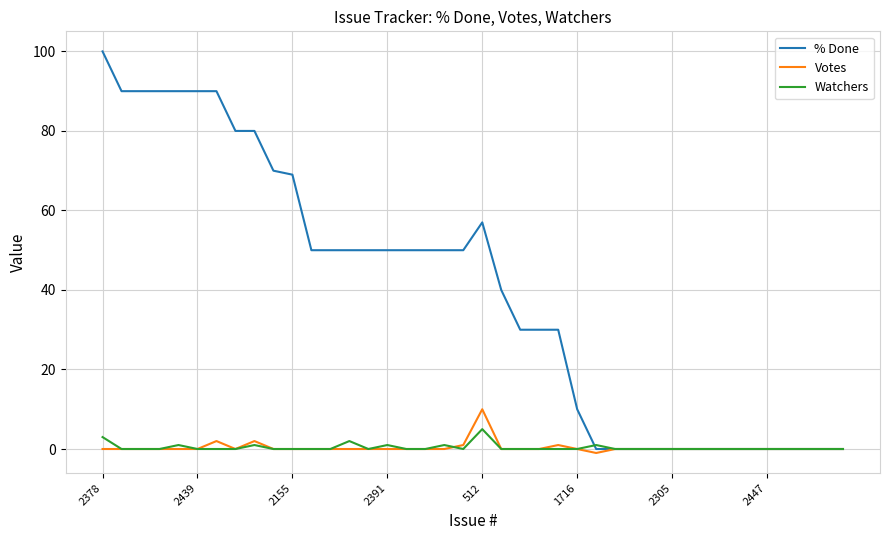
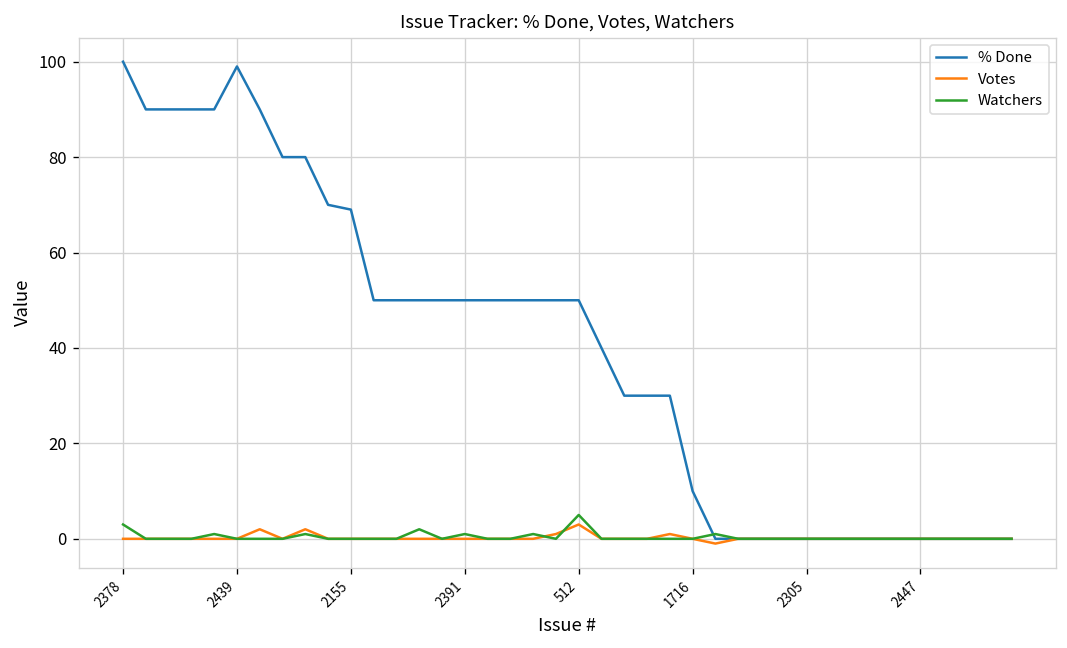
% Done, 2439: 90 -> 99
% Done, 512: 57 -> 50
Votes, 512: 10 -> 3
